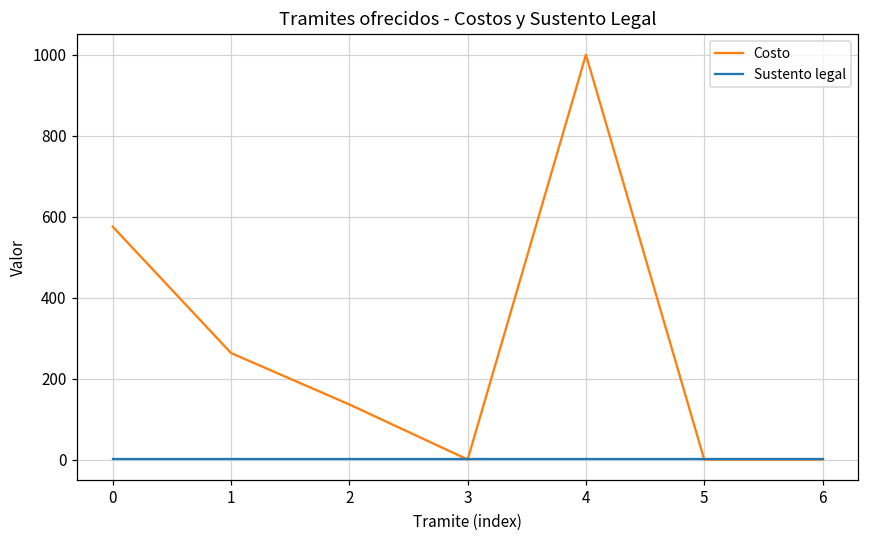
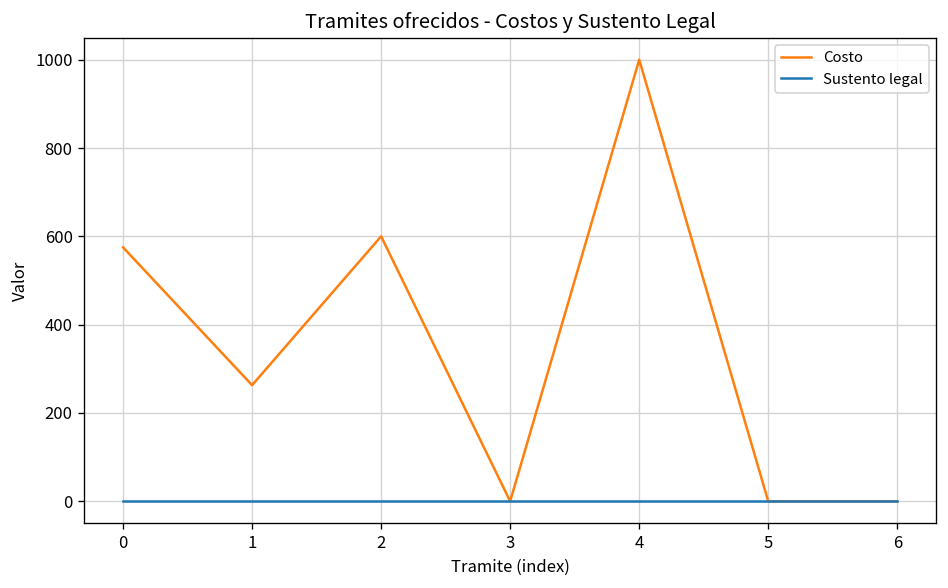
Costo, 2: 140 -> 600
